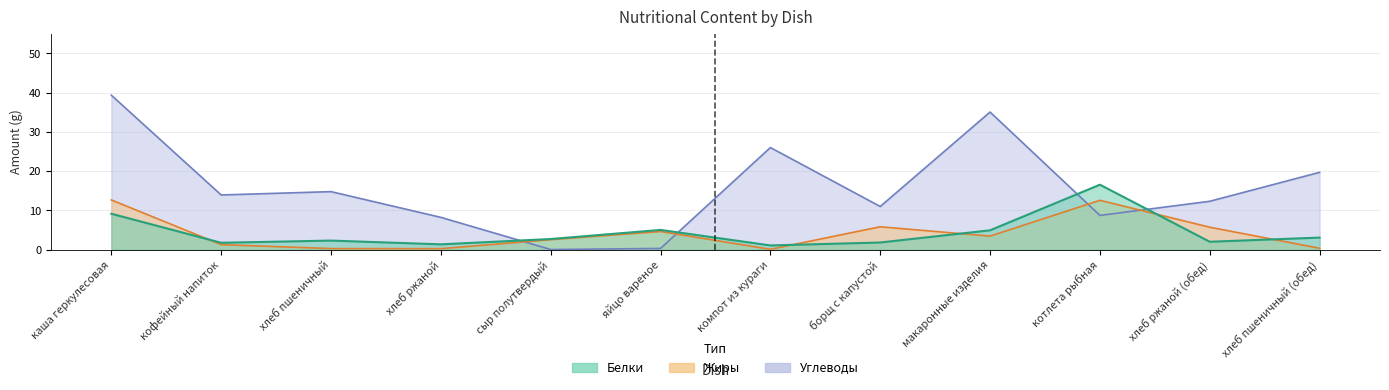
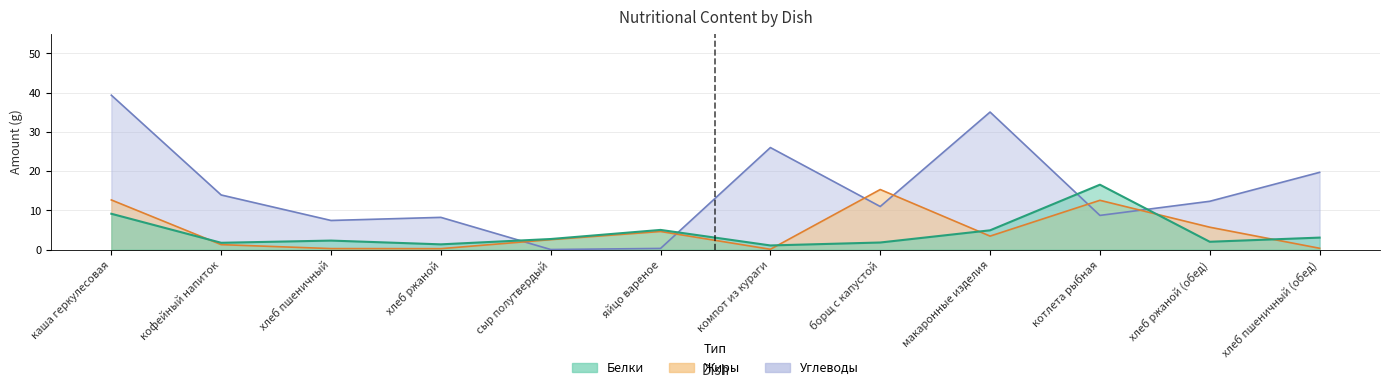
Углеводы, хлеб пшеничный: 15 -> 7
Жиры, борщ с капустой: 6 -> 15
